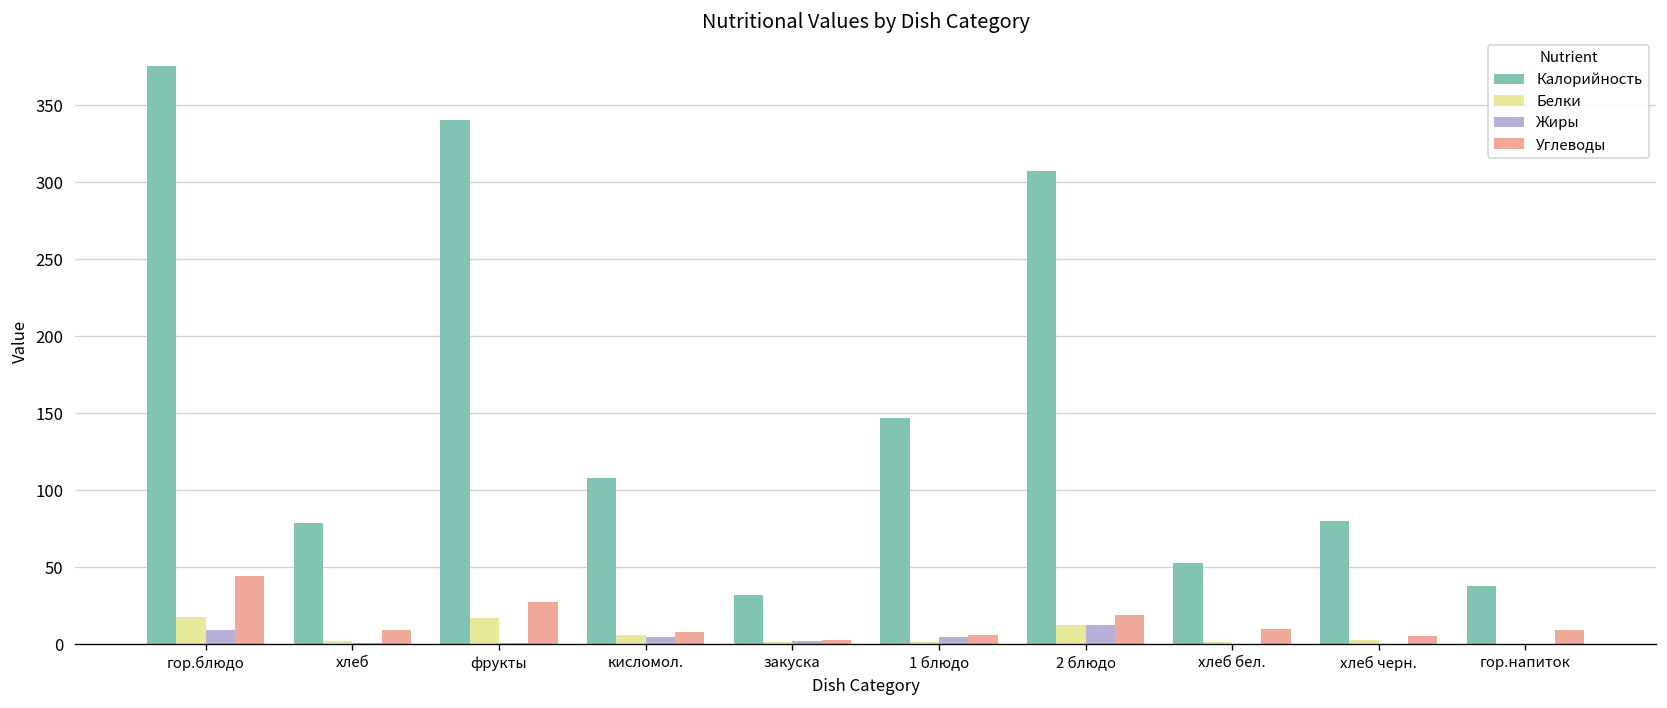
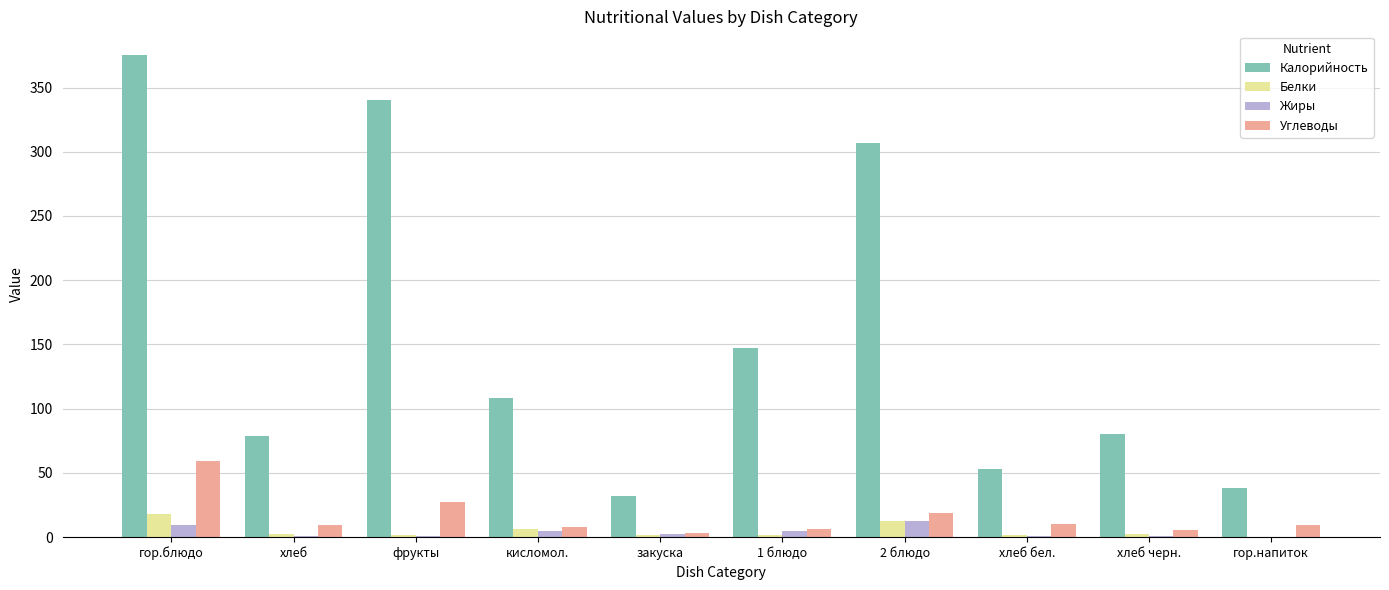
Углеводы, гор.блюдо: 44 -> 59
Белки, фрукты: 17 -> 2
